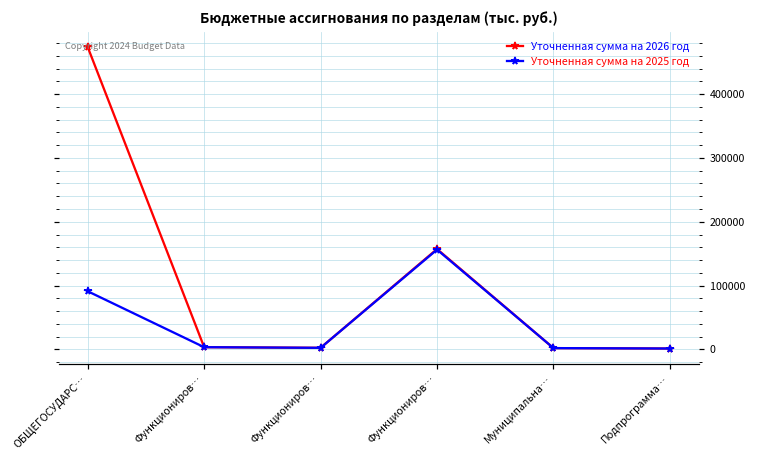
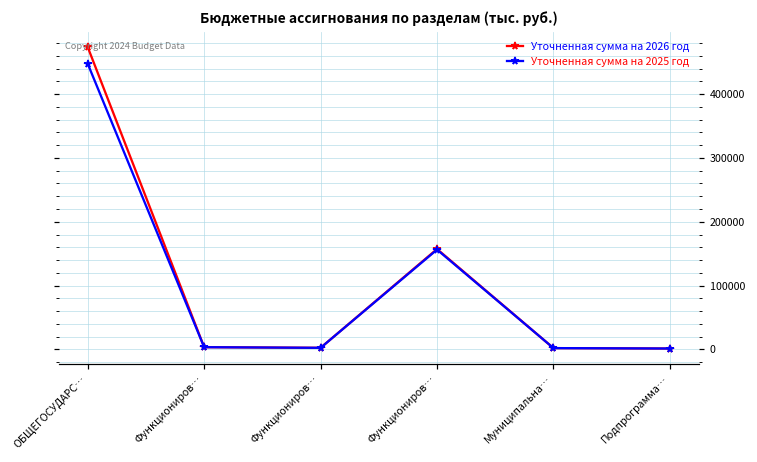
Уточненная сумма на 2025 год, ОБЩЕГОСУДАРС…: 90000 -> 450000
